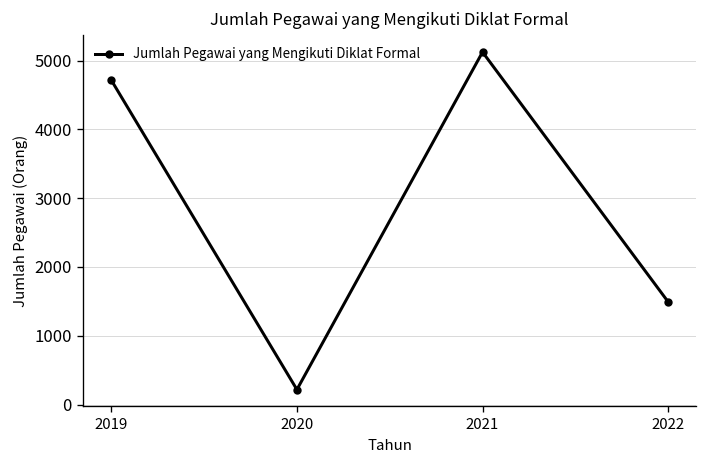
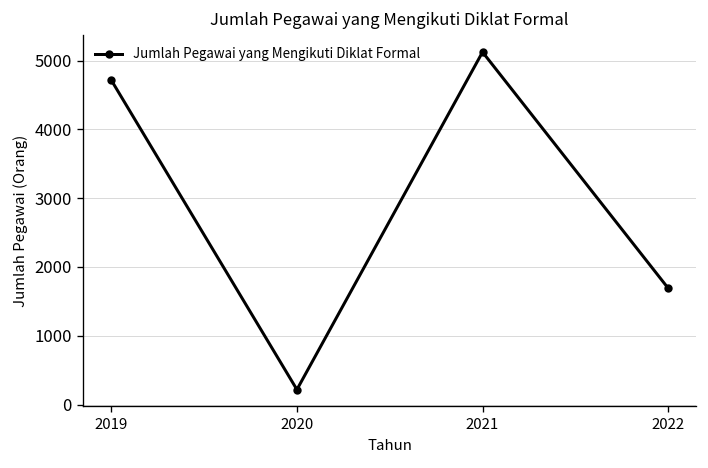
2022: 1500 -> 1700
